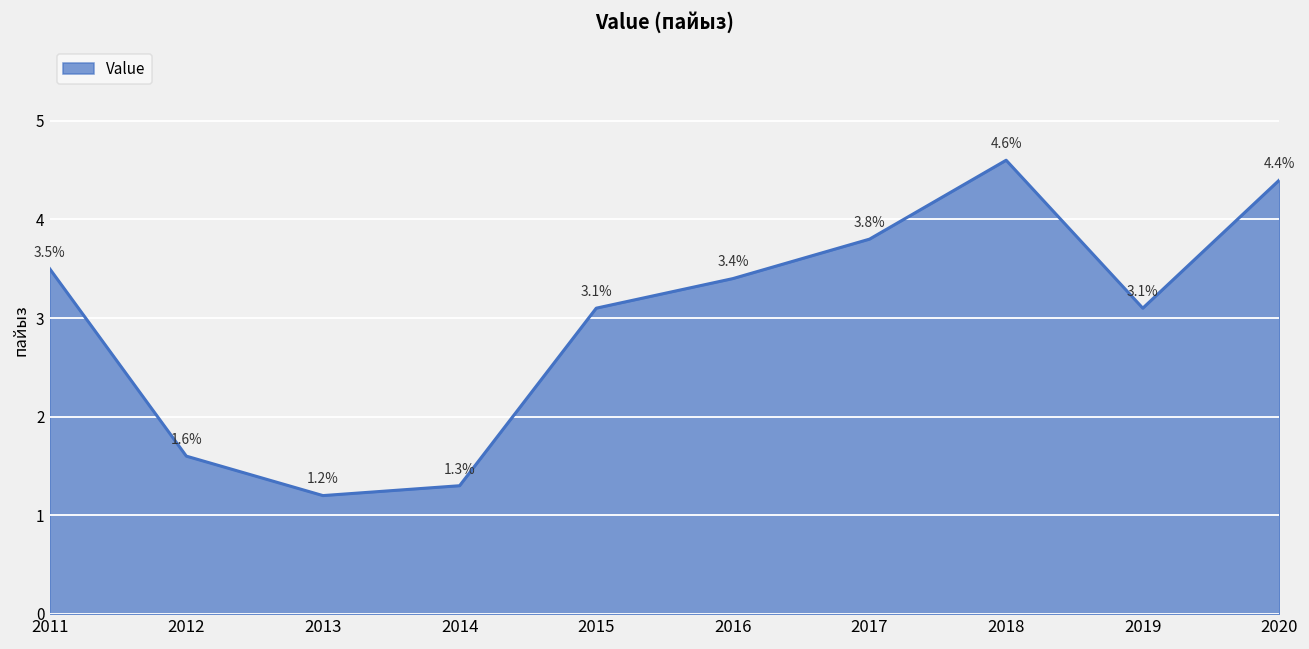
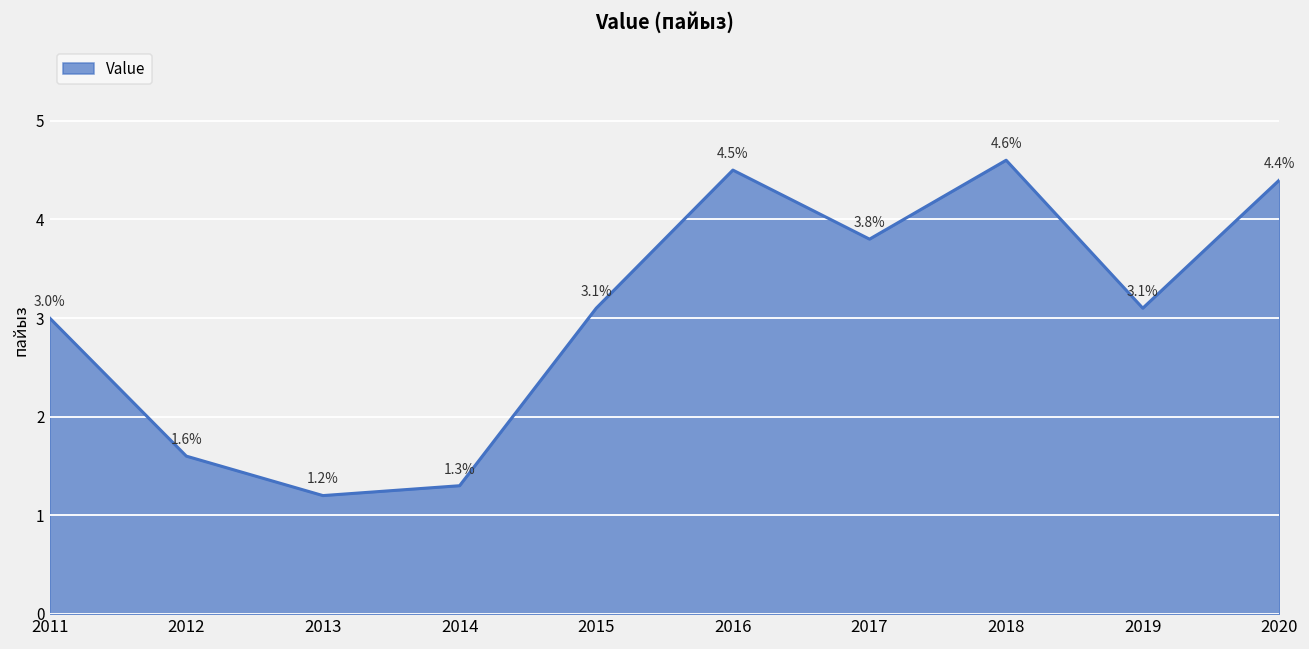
2011: 3.5% -> 3.0%
2016: 3.4% -> 4.5%
